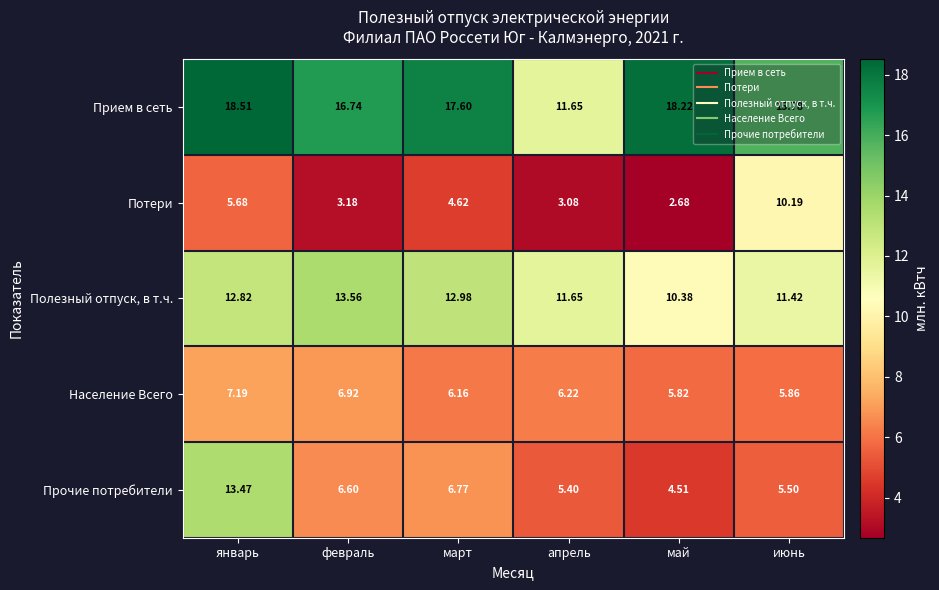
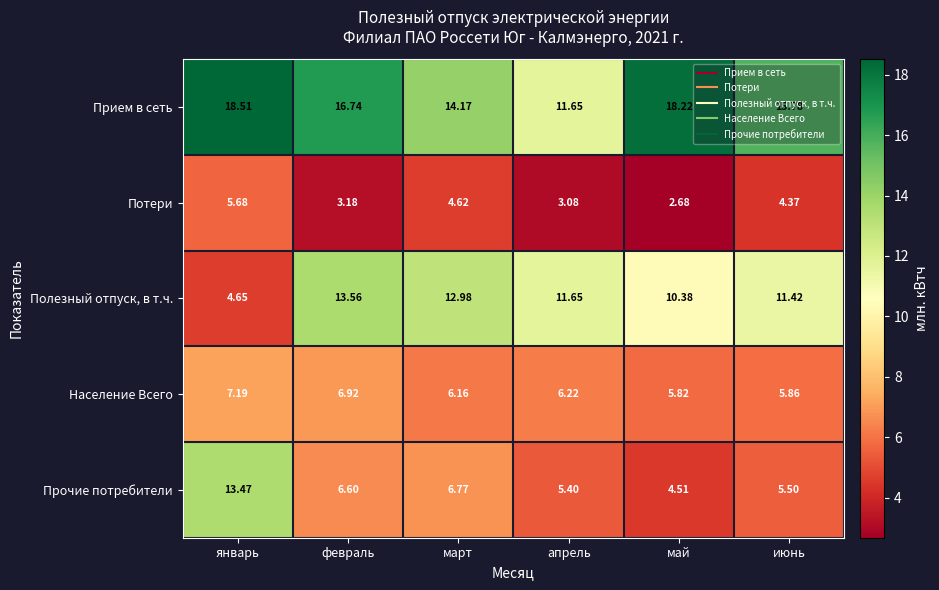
Прием в сеть, март: 17.60 -> 14.17
Потери, июнь: 10.19 -> 4.37
Полезный отпуск, в т.ч., январь: 12.82 -> 4.65
